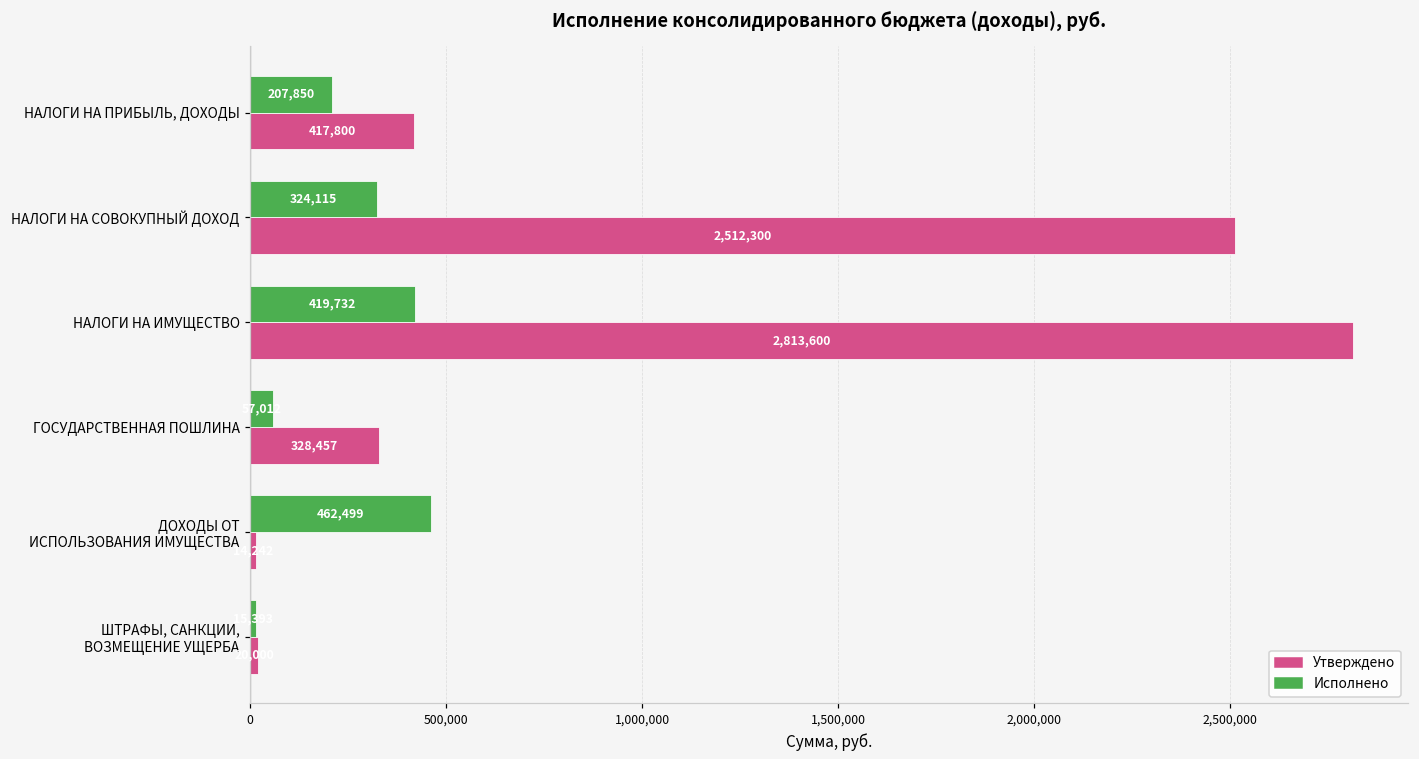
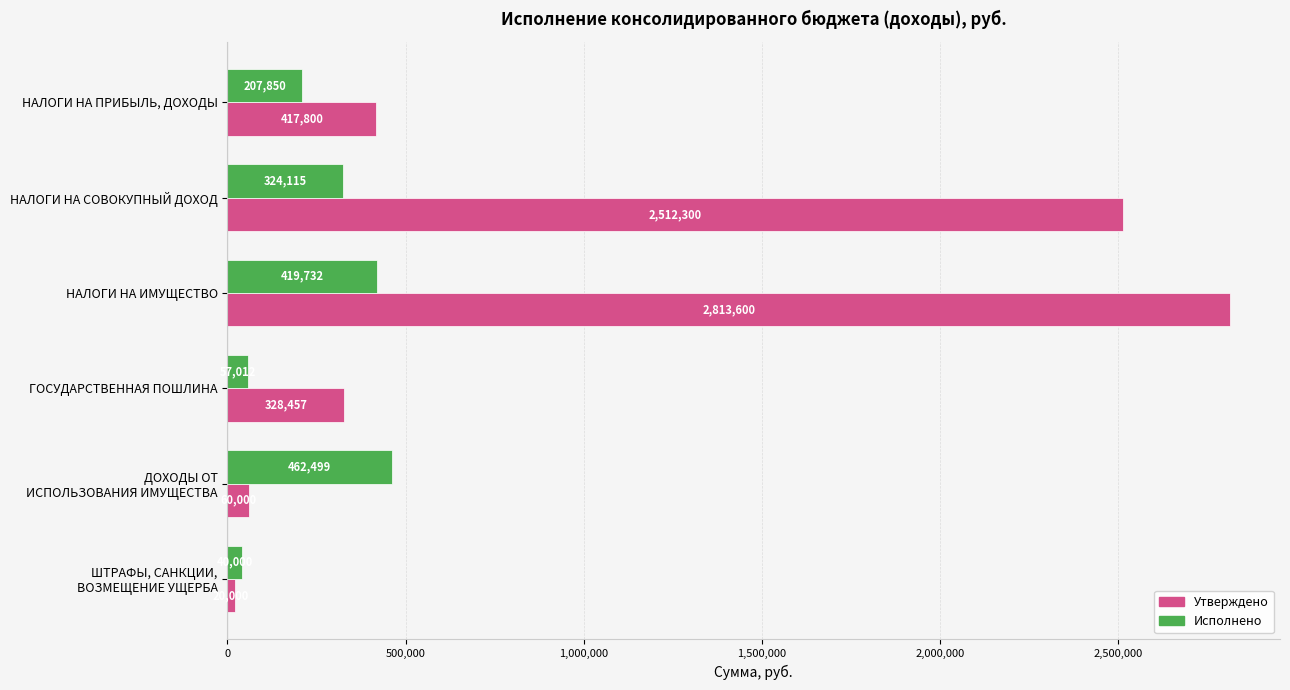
Утверждено, ДОХОДЫ ОТ ИСПОЛЬЗОВАНИЯ ИМУЩЕСТВА: 10,000 -> 60,000
Исполнено, ШТРАФЫ, САНКЦИИ, ВОЗМЕЩЕНИЕ УЩЕРБА: 20,000 -> 40,000
